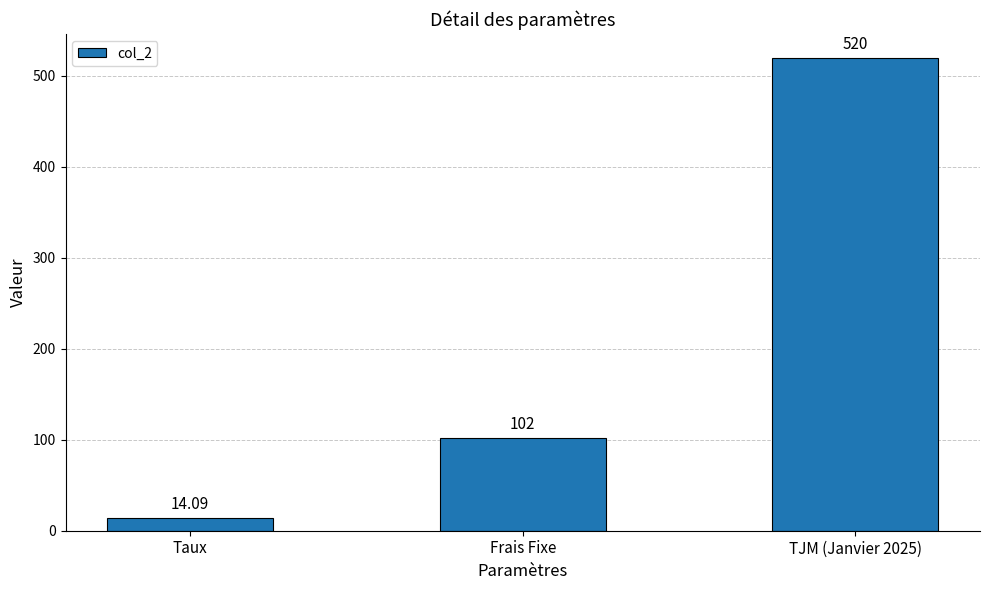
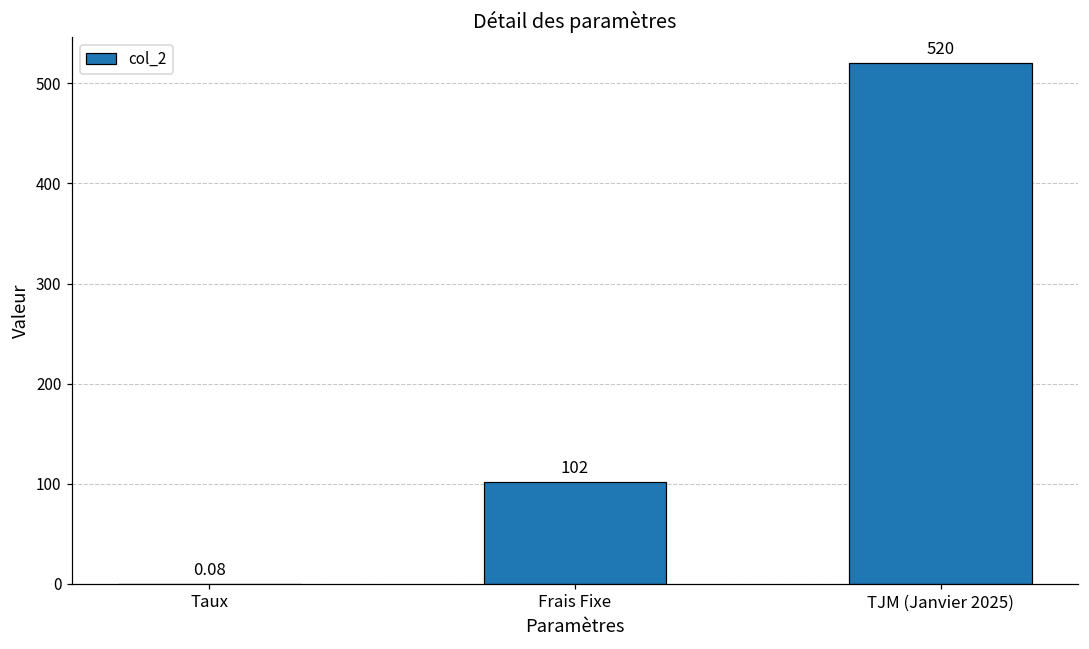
Taux: 14.09 -> 0.08
